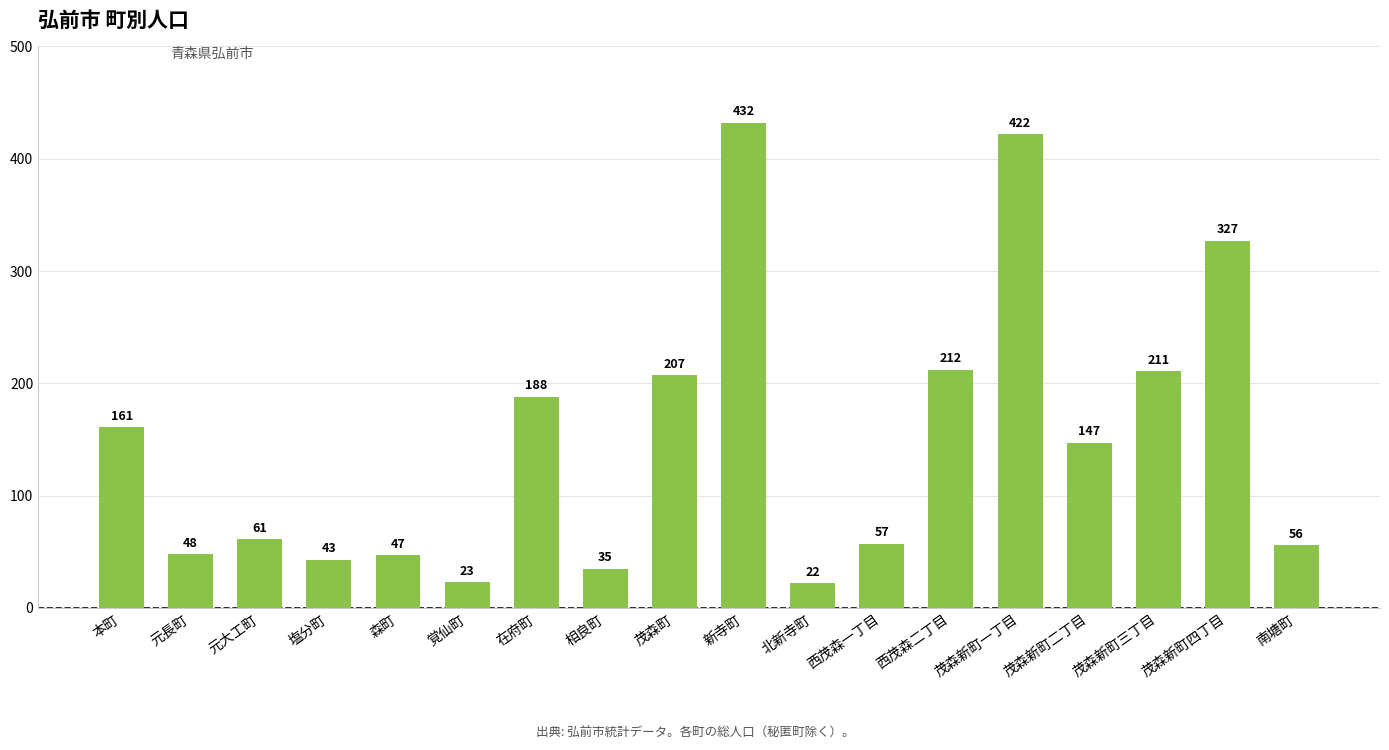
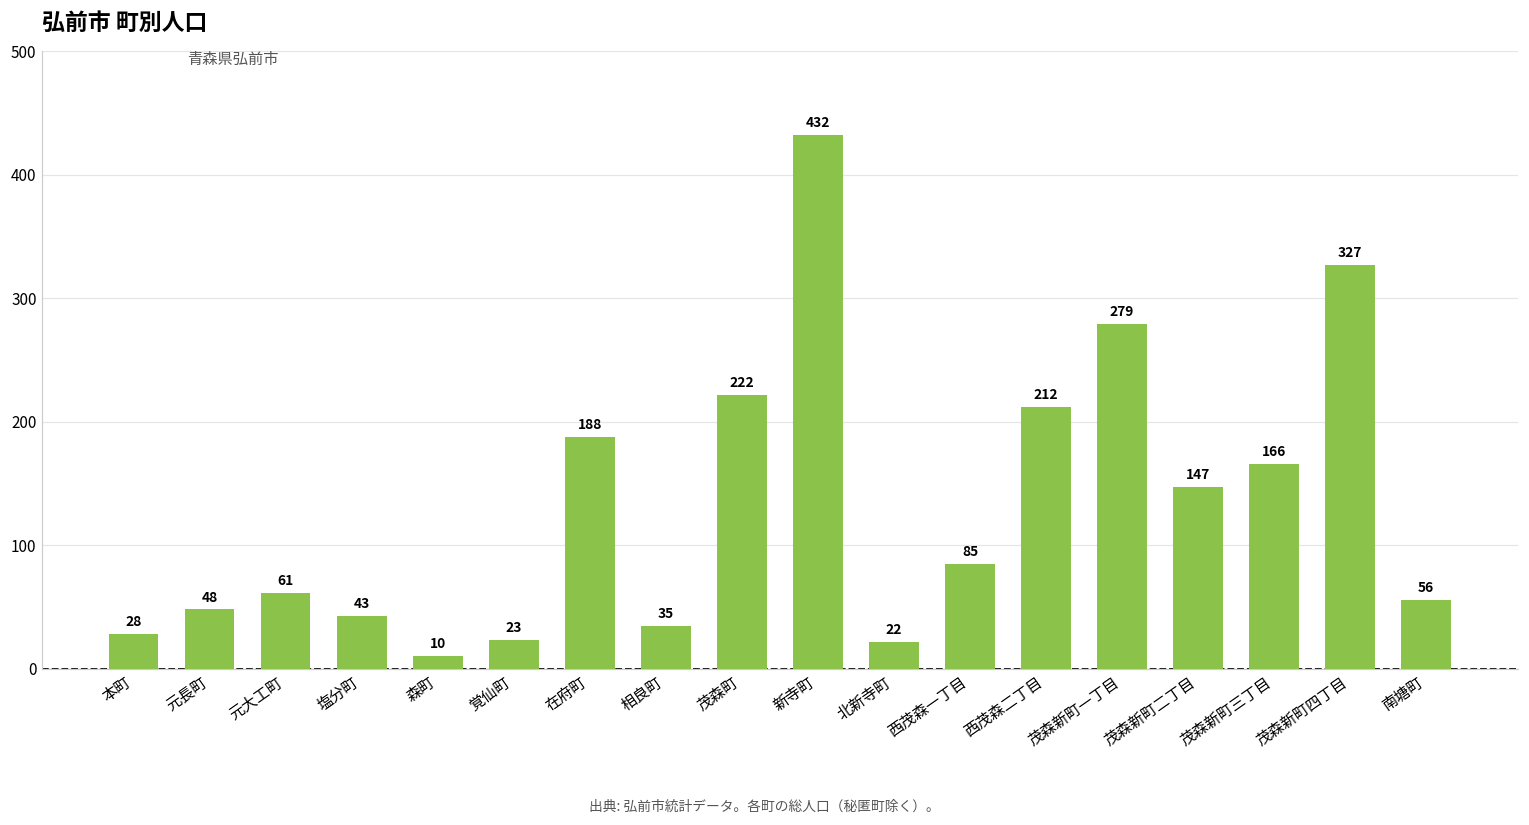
本町: 161 -> 28
森町: 47 -> 10
茂森町: 207 -> 222
西茂森一丁目: 57 -> 85
茂森新町一丁目: 422 -> 279
茂森新町三丁目: 211 -> 166
